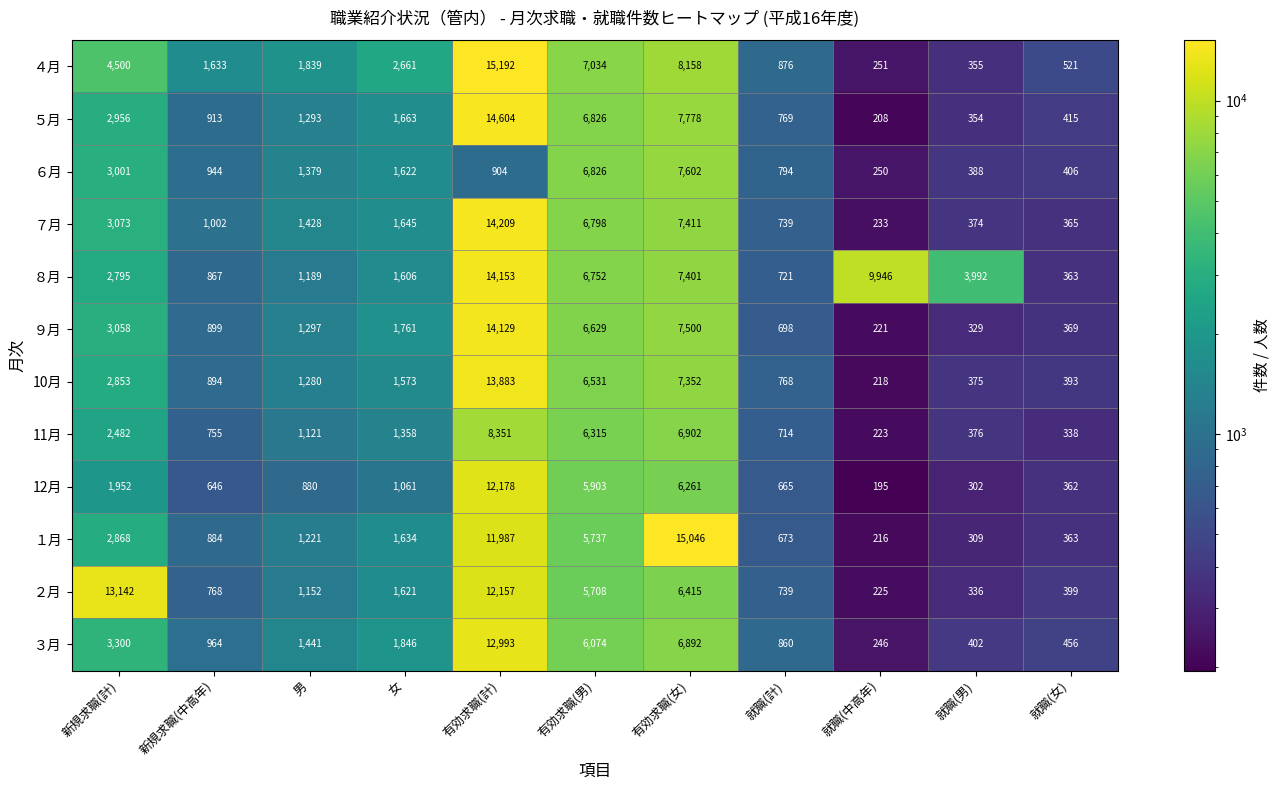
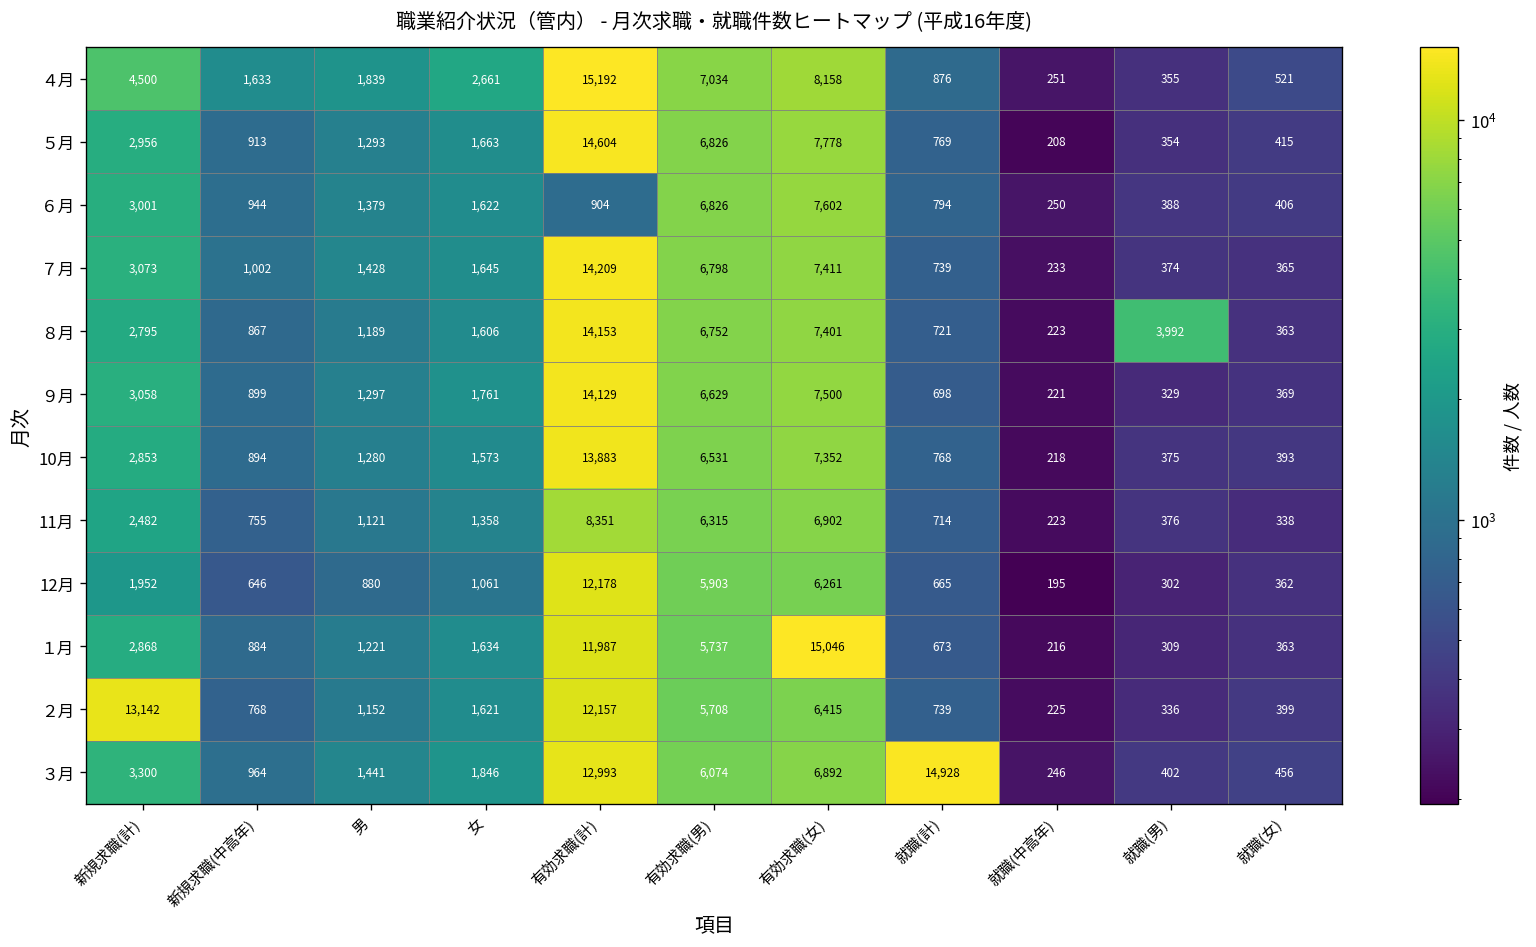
８月, 就職(中高年): 9,946 -> 223
３月, 就職(計): 860 -> 14,928
